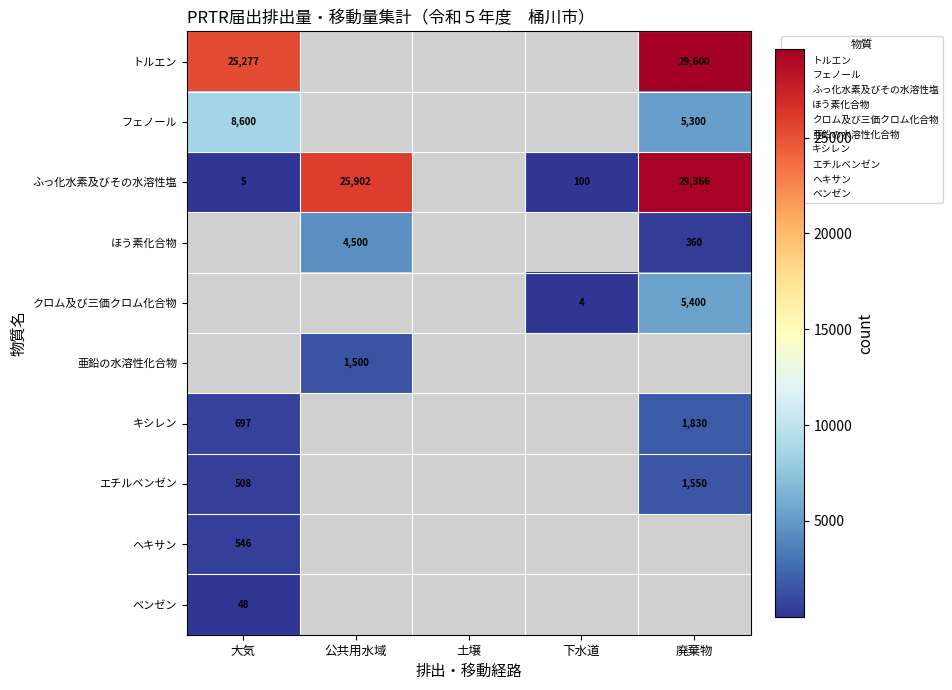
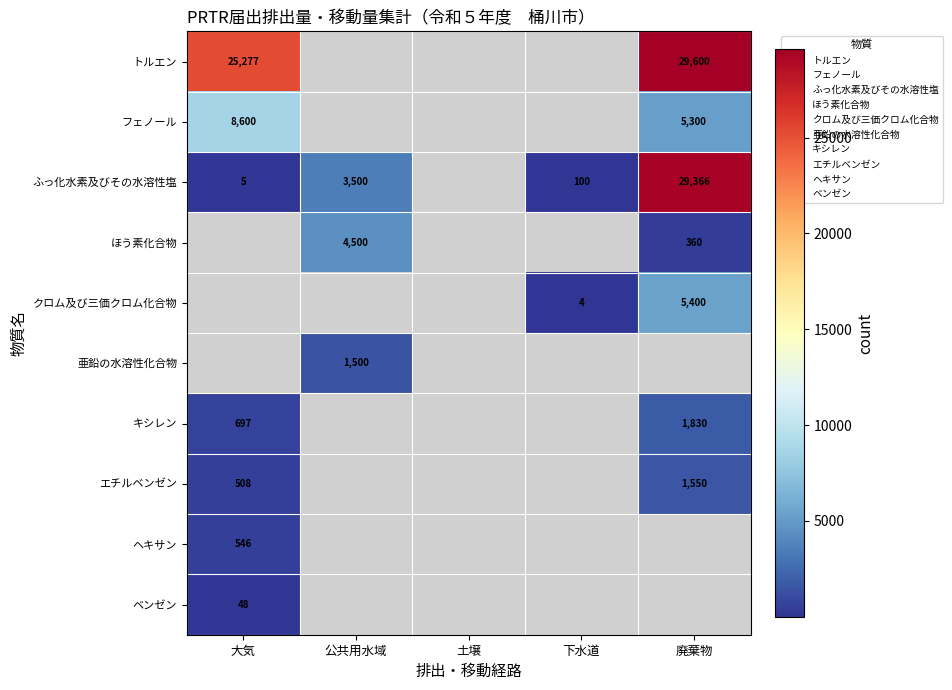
ふっ化水素及びその水溶性塩, 公共用水域: 25,902 -> 3,500
